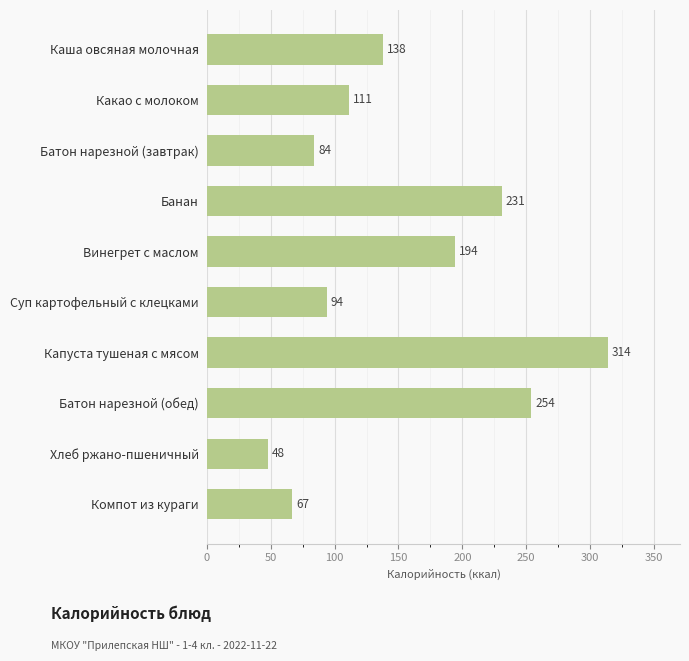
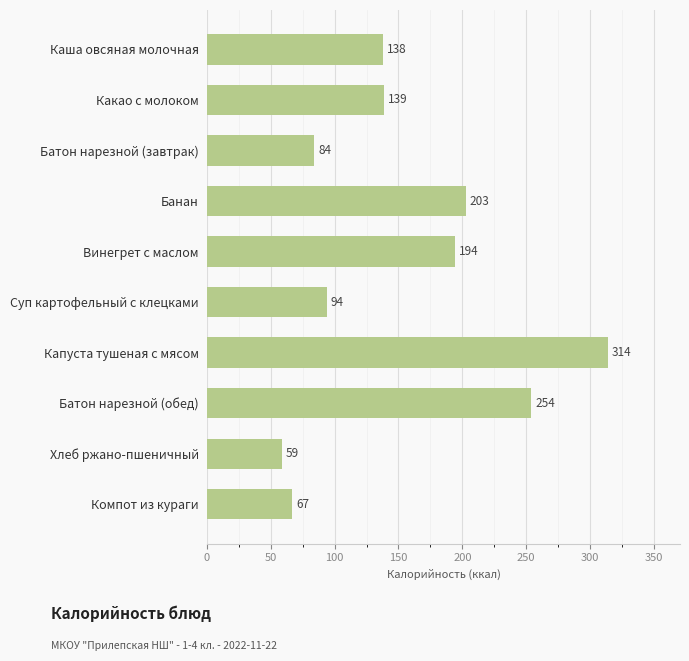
Какао с молоком: 111 -> 139
Банан: 231 -> 203
Хлеб ржано-пшеничный: 48 -> 59
